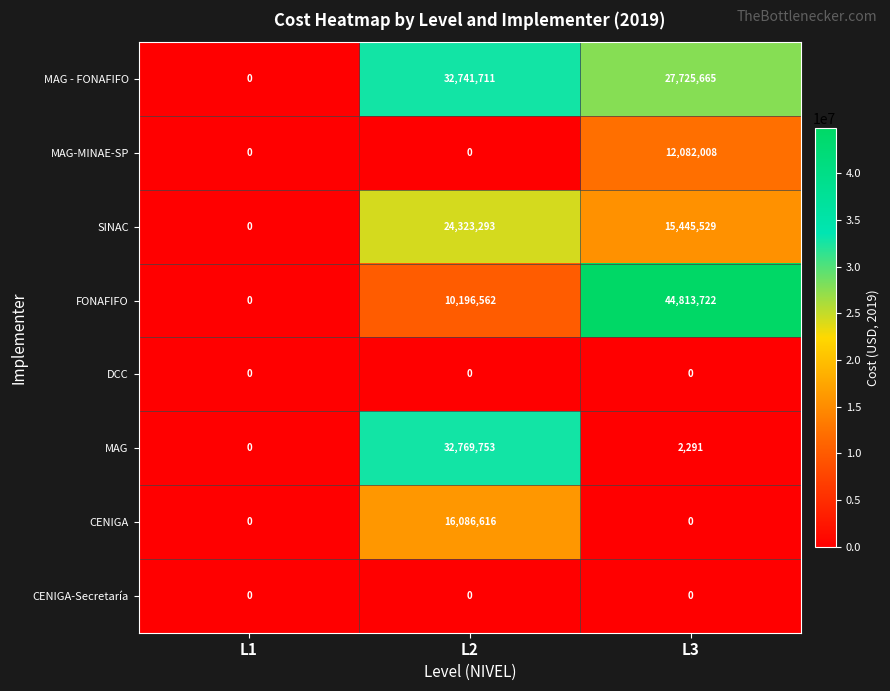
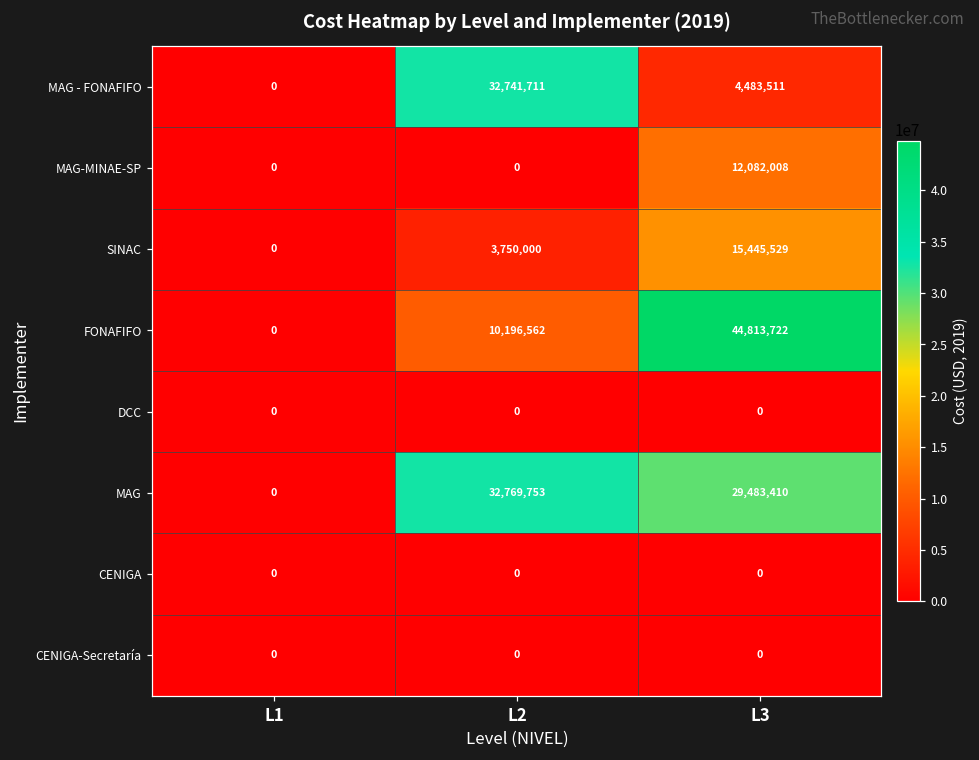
MAG - FONAFIFO, L3: 27,725,665 -> 4,483,511
SINAC, L2: 24,323,293 -> 3,750,000
MAG, L3: 2,291 -> 29,483,410
CENIGA, L2: 16,086,616 -> 0
